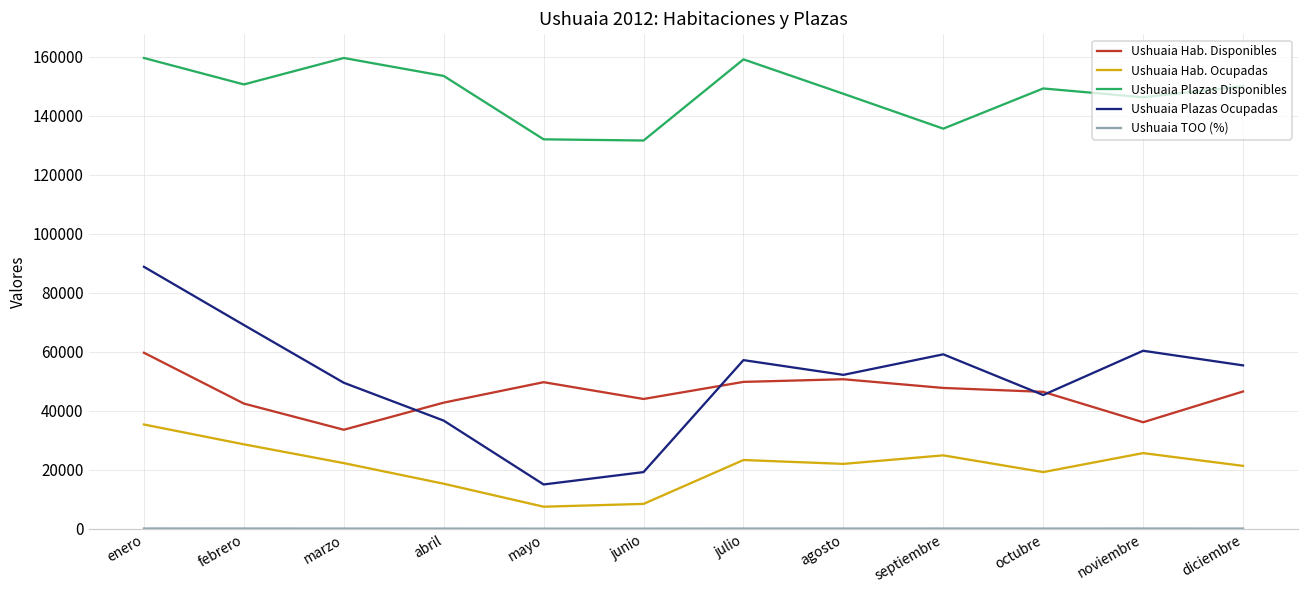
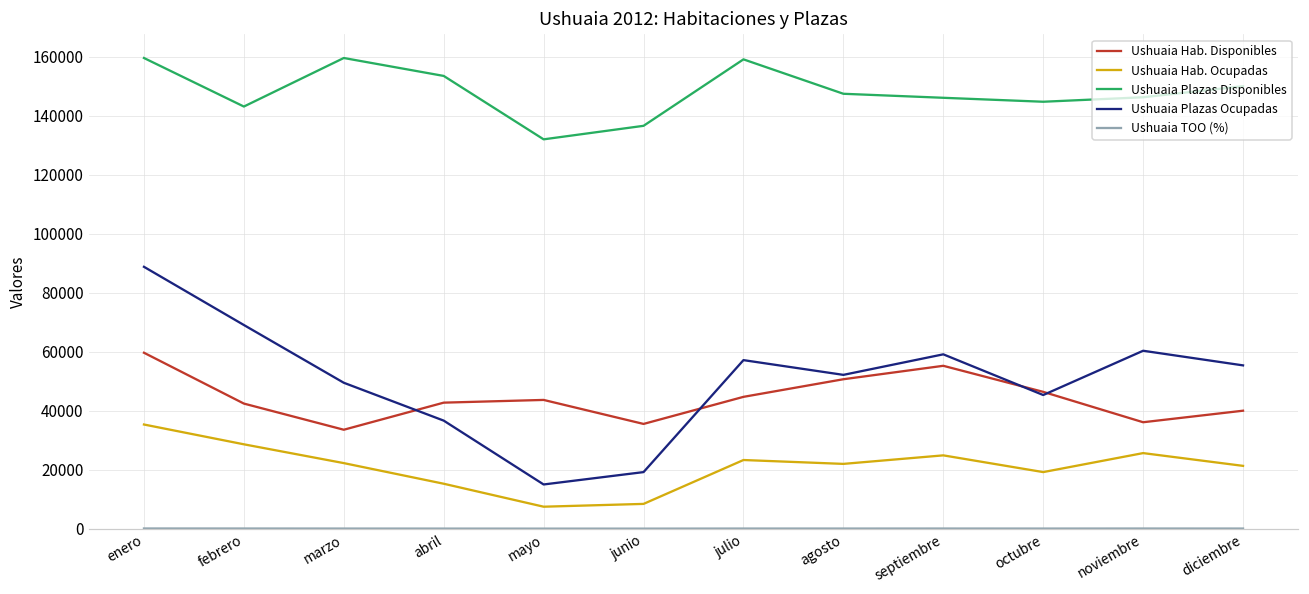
Ushuaia Plazas Disponibles, febrero: 151000 -> 143000
Ushuaia Hab. Disponibles, mayo: 50000 -> 44000
Ushuaia Hab. Disponibles, junio: 44000 -> 36000
Ushuaia Plazas Disponibles, junio: 132000 -> 137000
Ushuaia Hab. Disponibles, julio: 50000 -> 45000
Ushuaia Hab. Disponibles, septiembre: 48000 -> 55000
Ushuaia Plazas Disponibles, septiembre: 136000 -> 146000
Ushuaia Plazas Disponibles, octubre: 149000 -> 145000
Ushuaia Hab. Disponibles, diciembre: 47000 -> 40000
